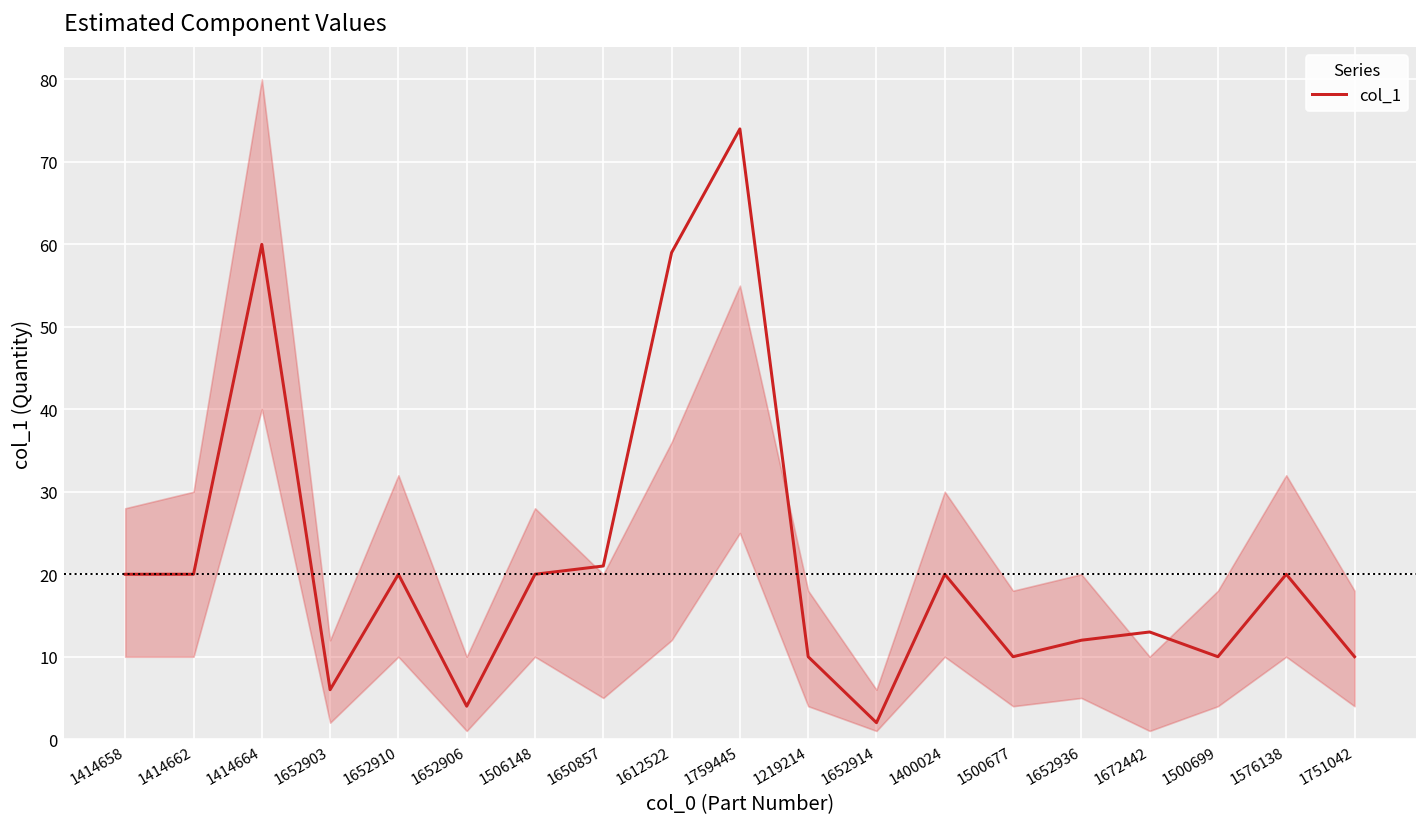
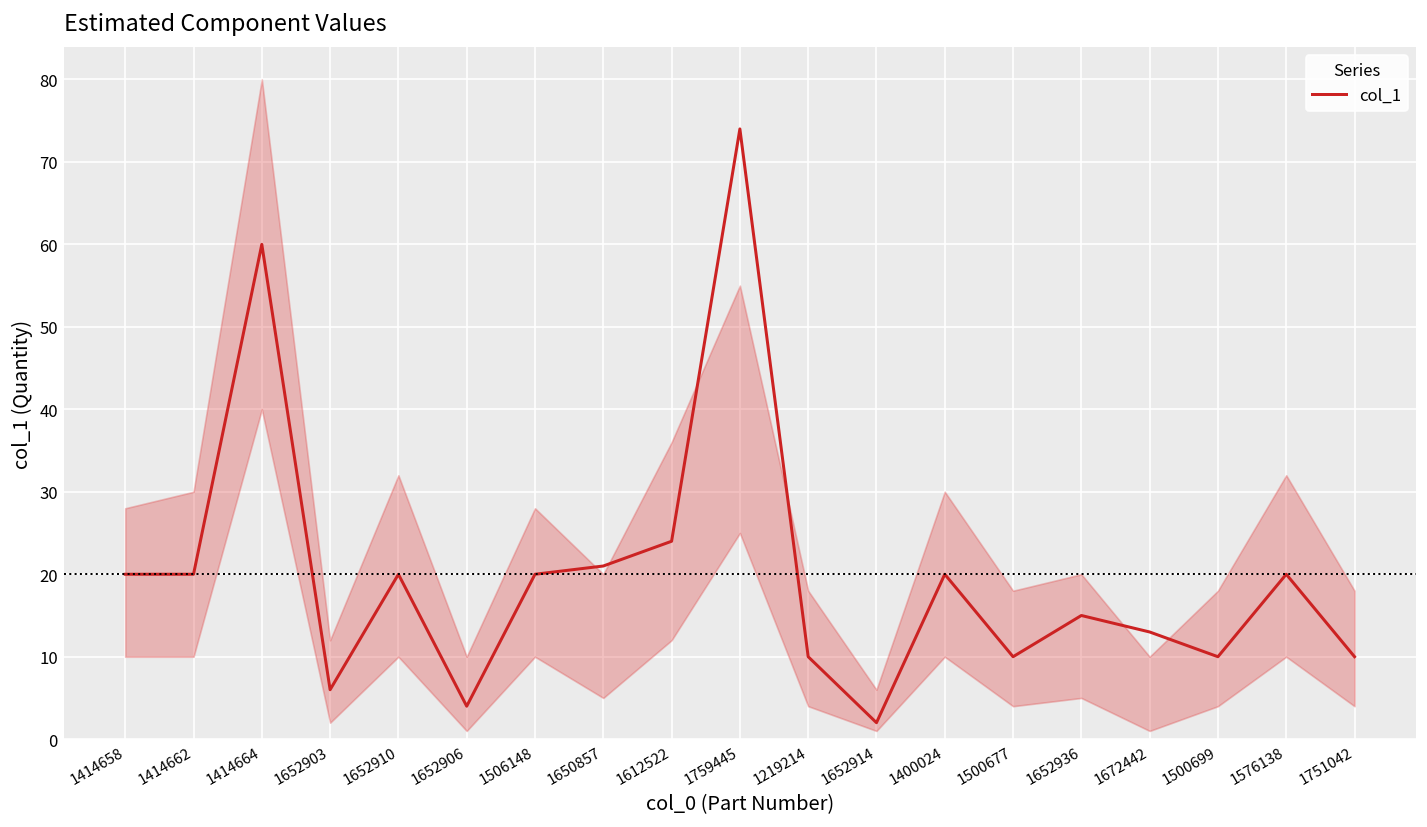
col_1, 1612522: 59 -> 24
col_1, 1652936: 12 -> 15
